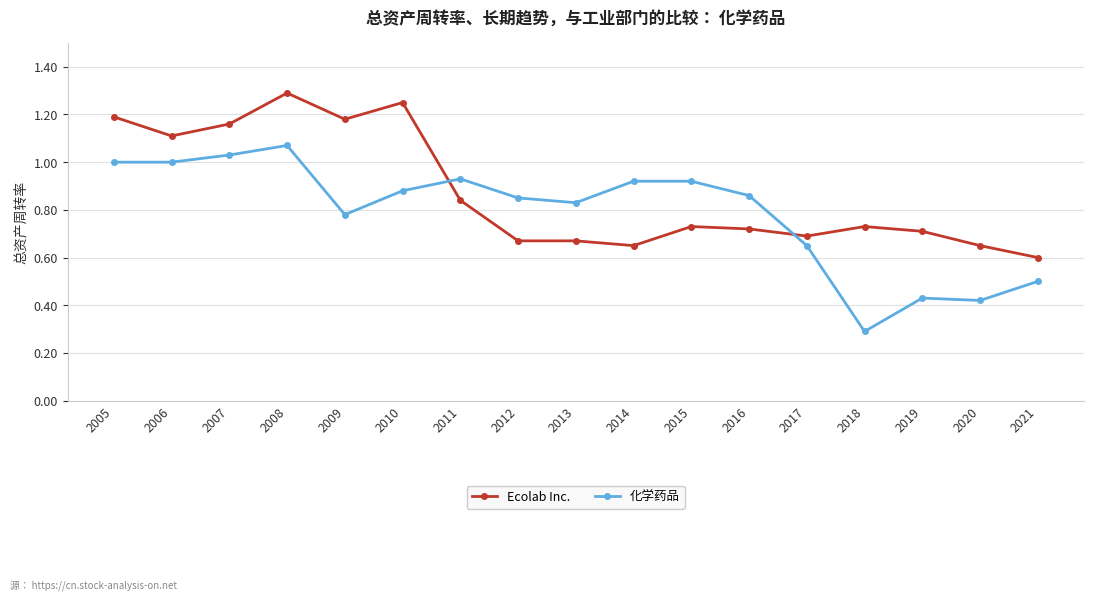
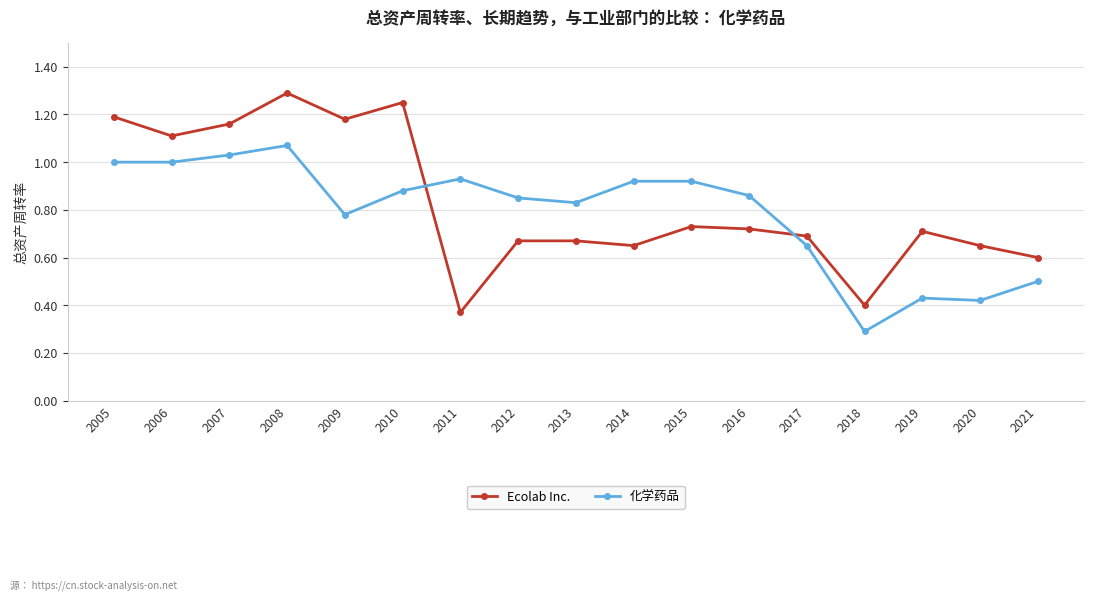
Ecolab Inc., 2011: 0.84 -> 0.37
Ecolab Inc., 2018: 0.73 -> 0.40
